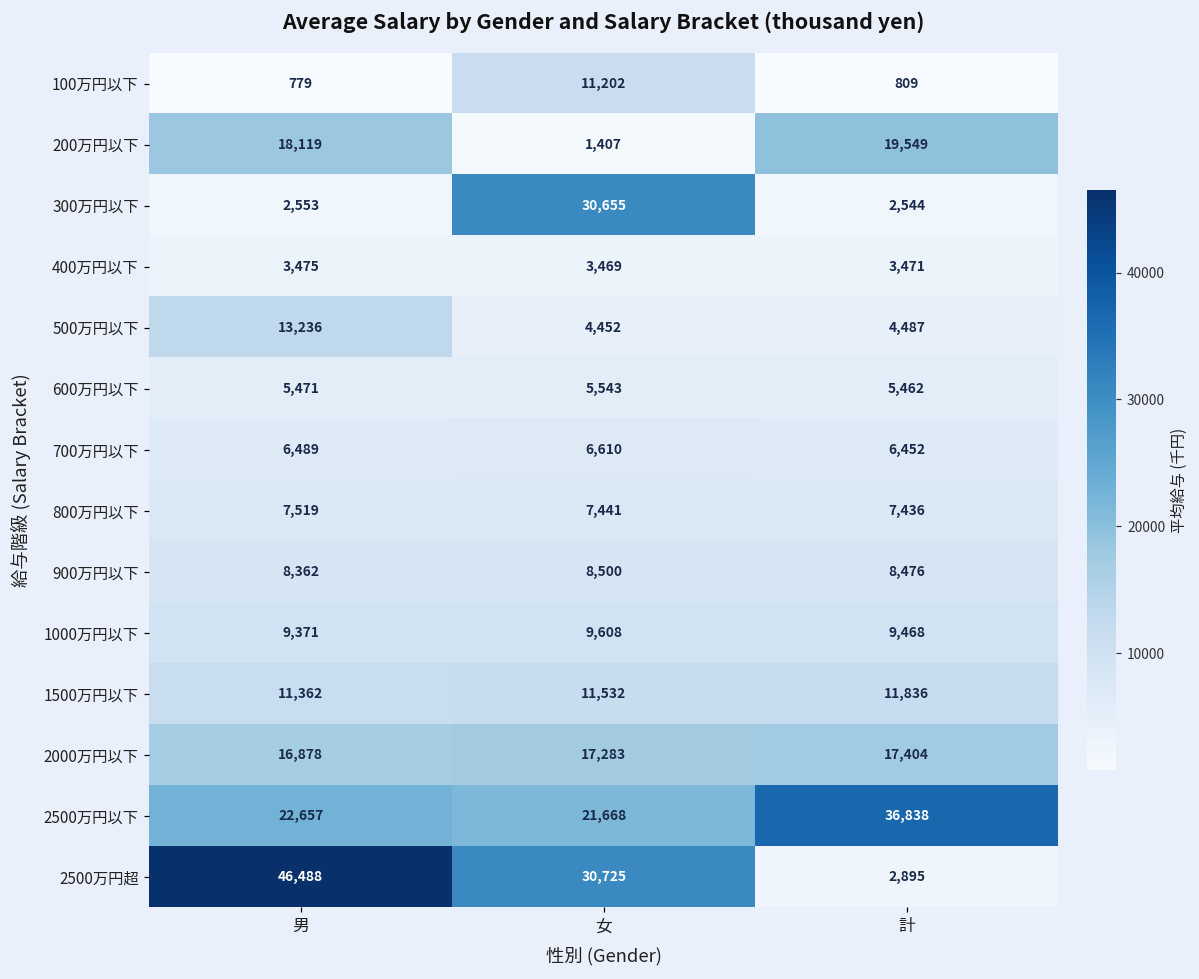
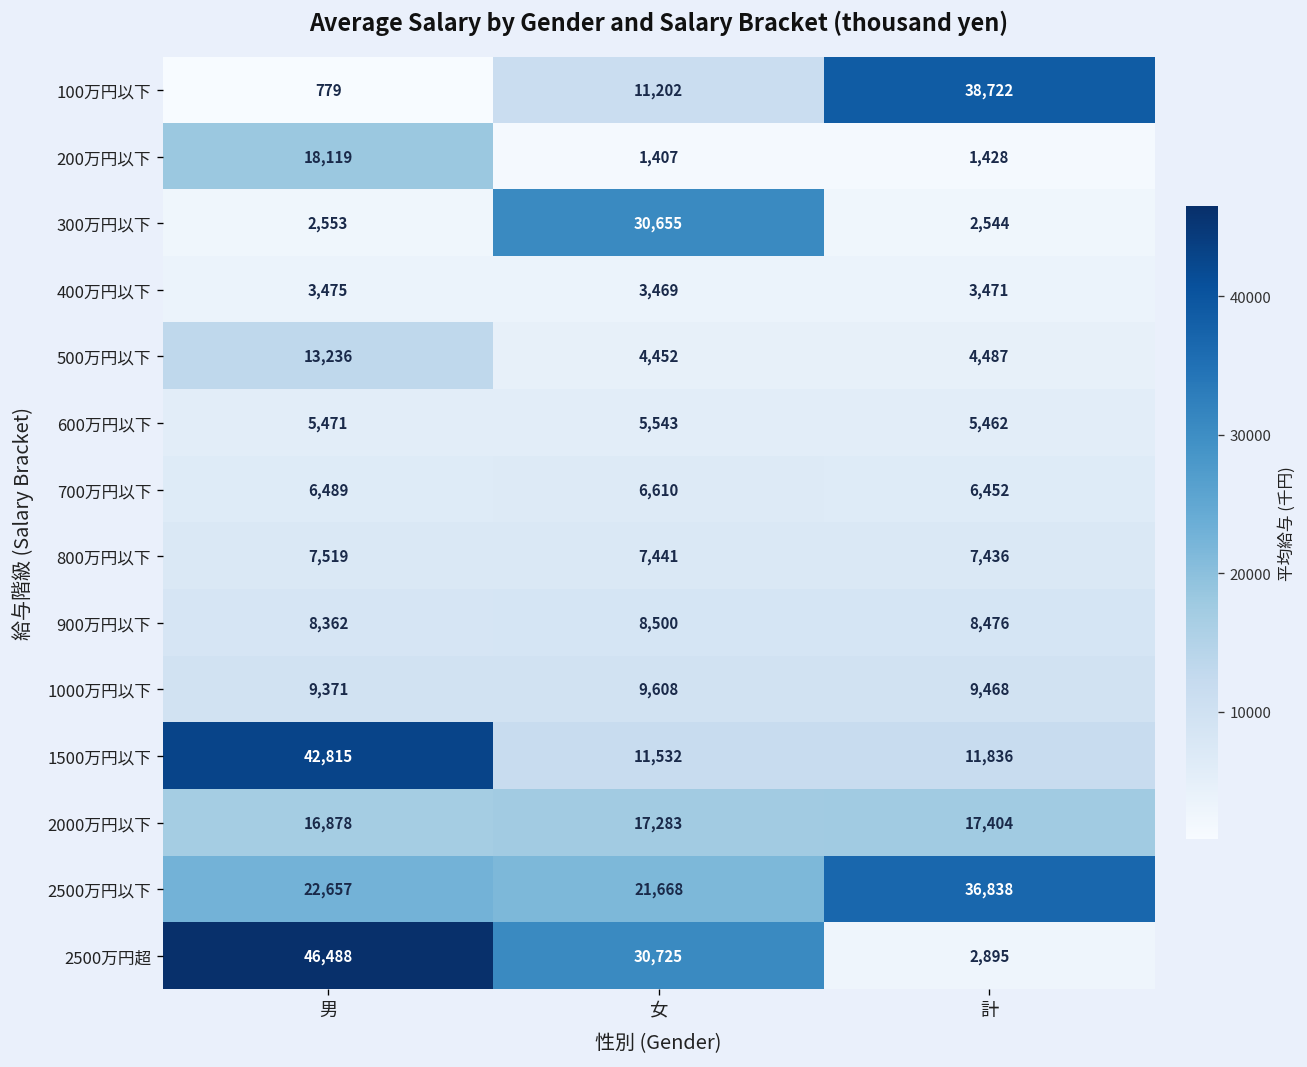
100万円以下, 計: 809 -> 38,722
200万円以下, 計: 19,549 -> 1,428
1500万円以下, 男: 11,362 -> 42,815
